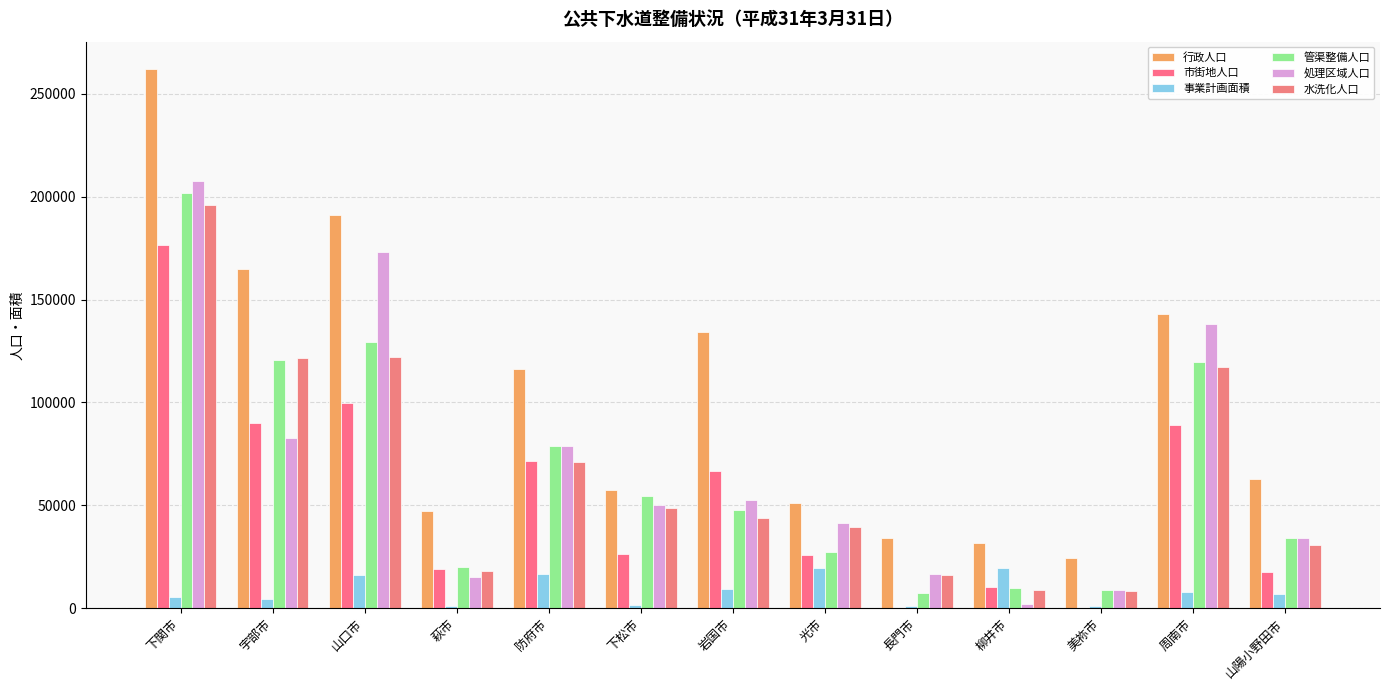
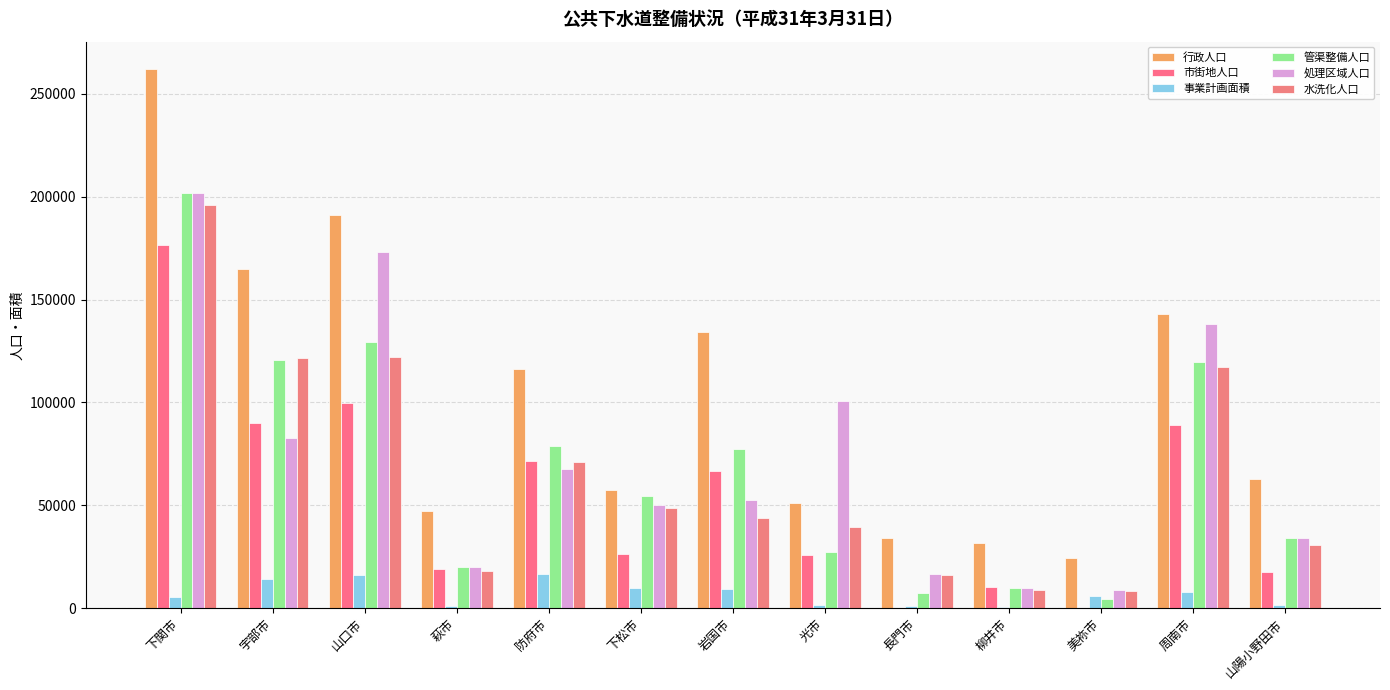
処理区域人口, 下関市: 208000 -> 202000
事業計画面積, 宇部市: 4000 -> 14000
処理区域人口, 萩市: 15000 -> 20000
処理区域人口, 防府市: 79000 -> 68000
事業計画面積, 下松市: 1000 -> 10000
管渠整備人口, 岩国市: 48000 -> 77000
事業計画面積, 光市: 20000 -> 1000
処理区域人口, 光市: 41000 -> 101000
事業計画面積, 柳井市: 20000 -> 1000
処理区域人口, 柳井市: 2000 -> 10000
事業計画面積, 美祢市: 1000 -> 6000
管渠整備人口, 美祢市: 9000 -> 5000
事業計画面積, 山陽小野田市: 7000 -> 1000
